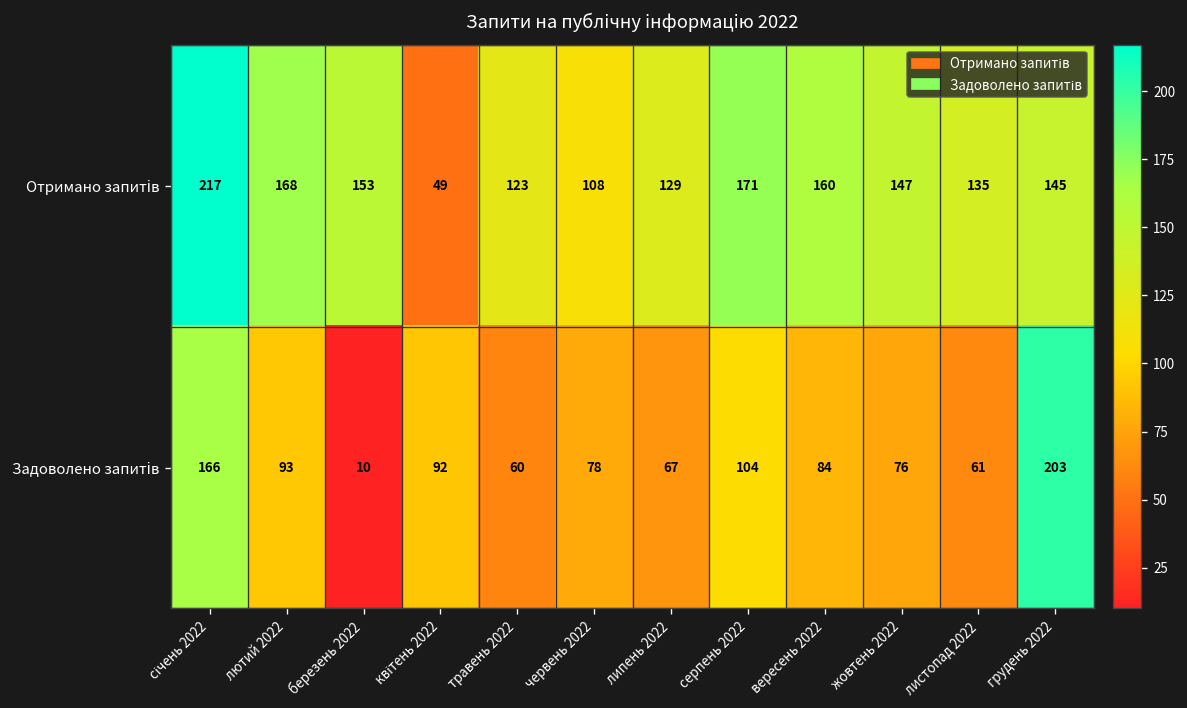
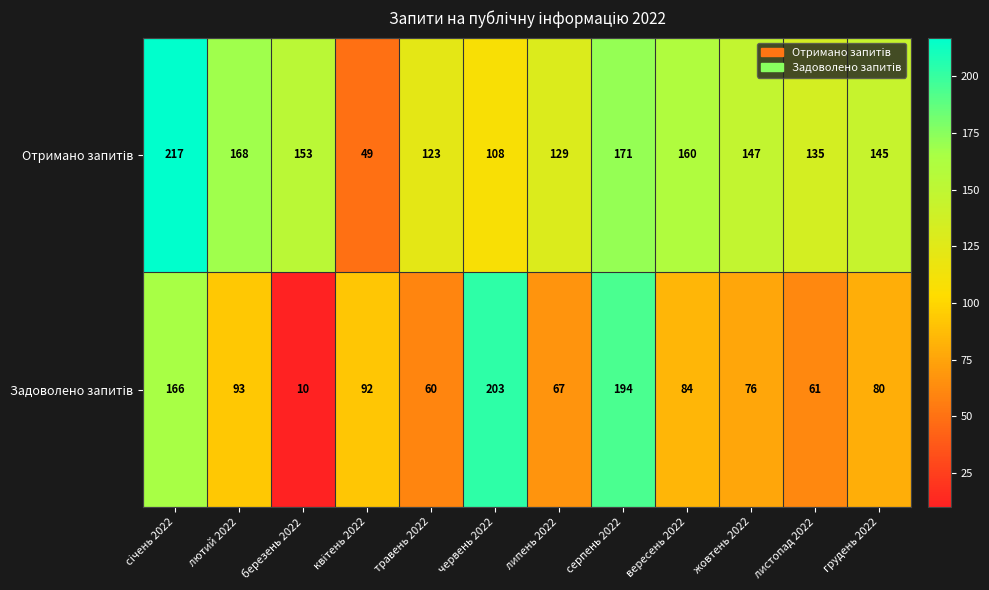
Задоволено запитів, червень 2022: 78 -> 203
Задоволено запитів, серпень 2022: 104 -> 194
Задоволено запитів, грудень 2022: 203 -> 80
